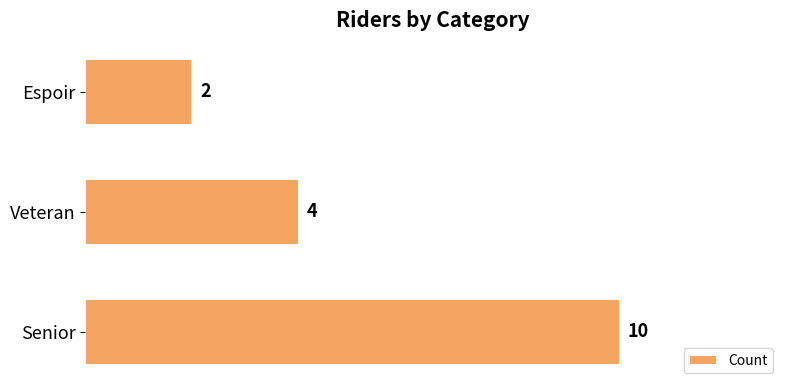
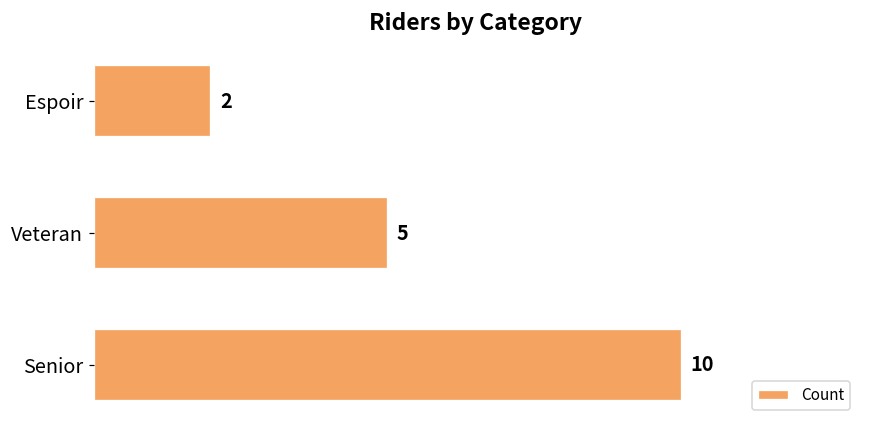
Veteran: 4 -> 5
